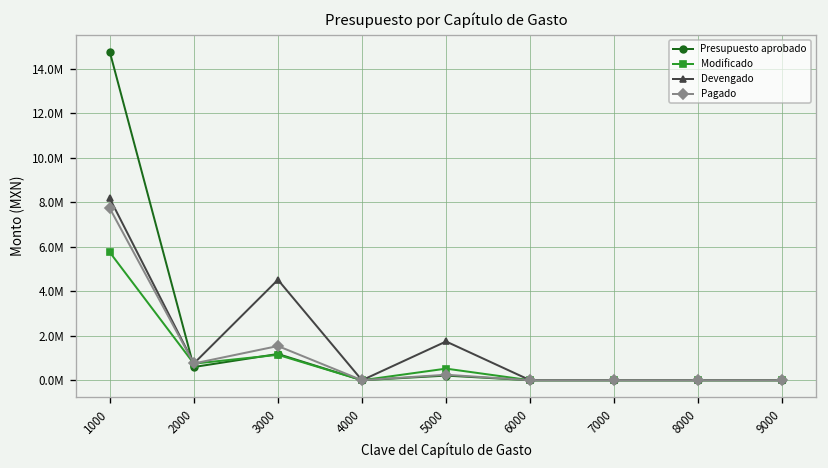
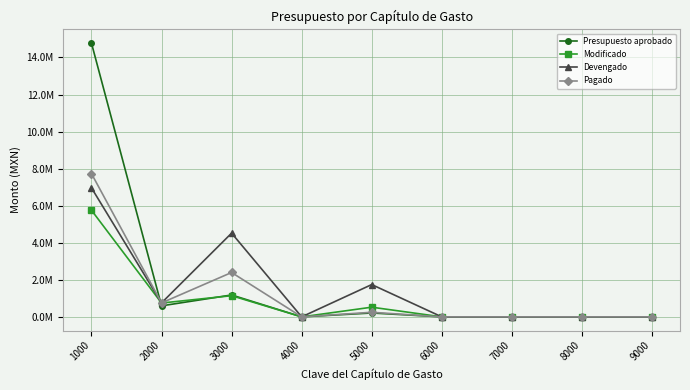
Devengado, 1000: 8200000 -> 7000000
Pagado, 3000: 1500000 -> 2400000
